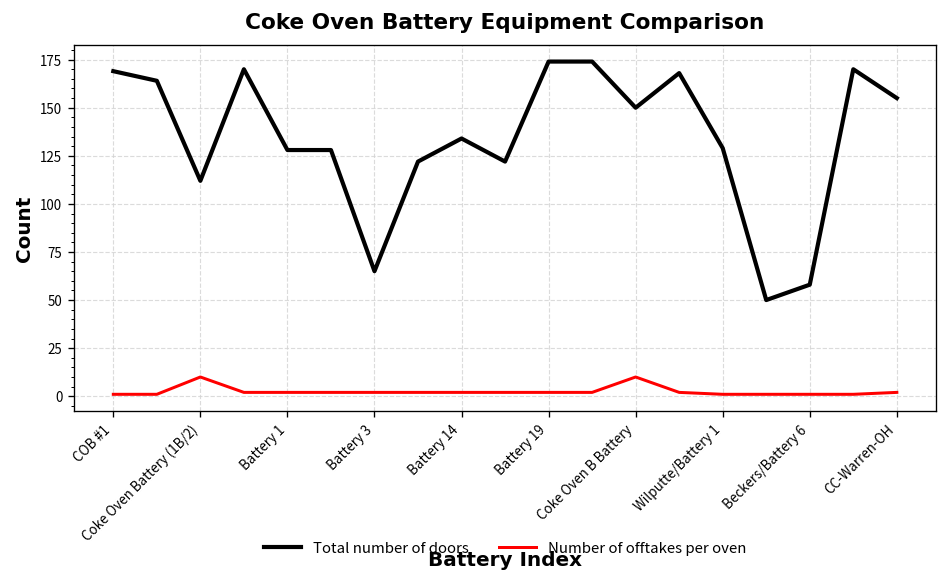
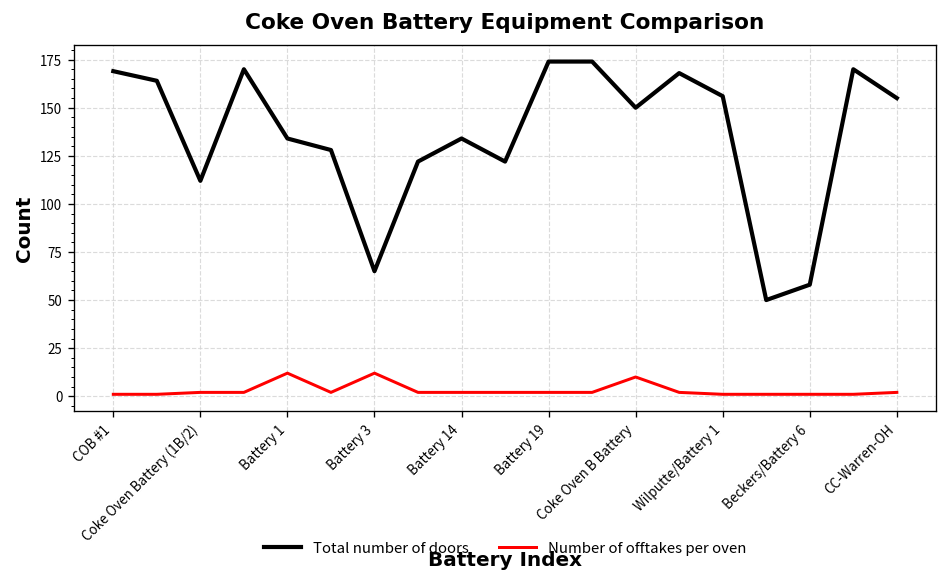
Number of offtakes per oven, Coke Oven Battery (1B/2): 10 -> 2
Total number of doors, Battery 1: 128 -> 134
Number of offtakes per oven, Battery 1: 2 -> 12
Number of offtakes per oven, Battery 3: 2 -> 12
Total number of doors, Wilputte/Battery 1: 129 -> 156
